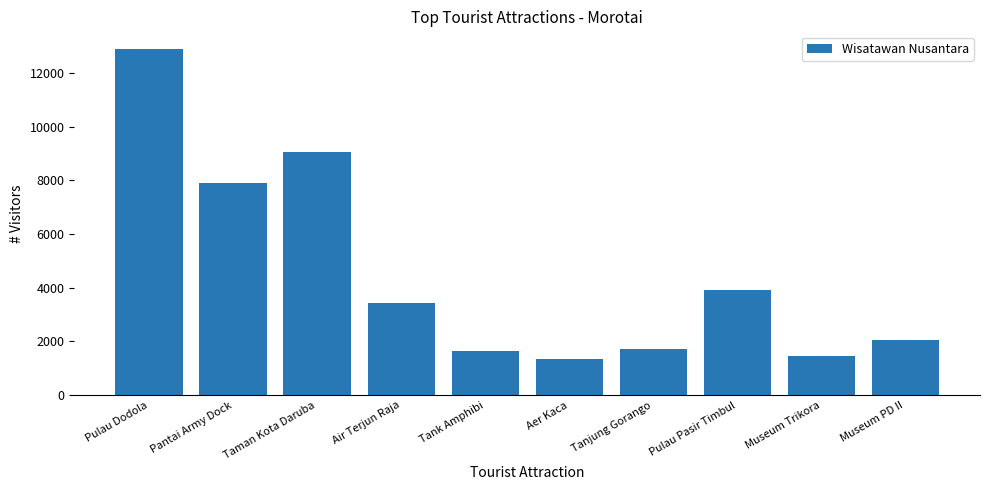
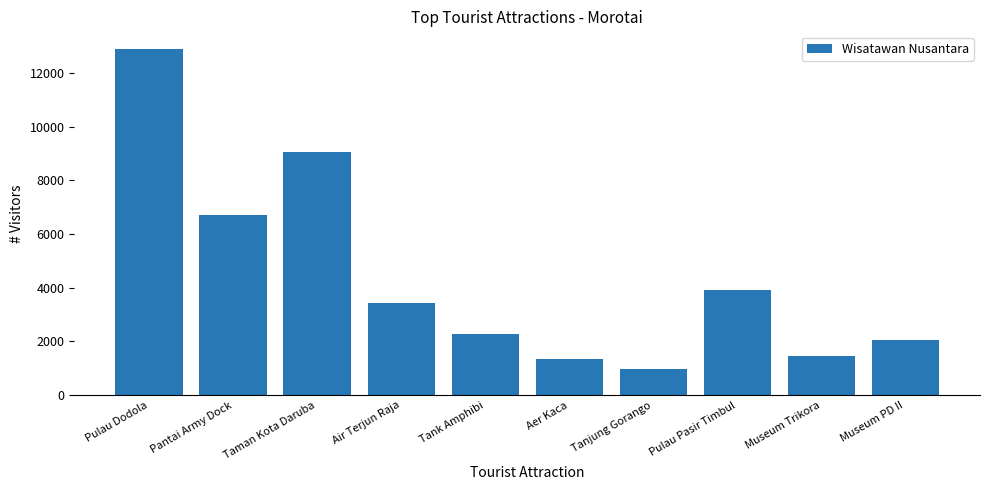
Pantai Army Dock: 7900 -> 6700
Tank Amphibi: 1700 -> 2300
Tanjung Gorango: 1700 -> 1000
